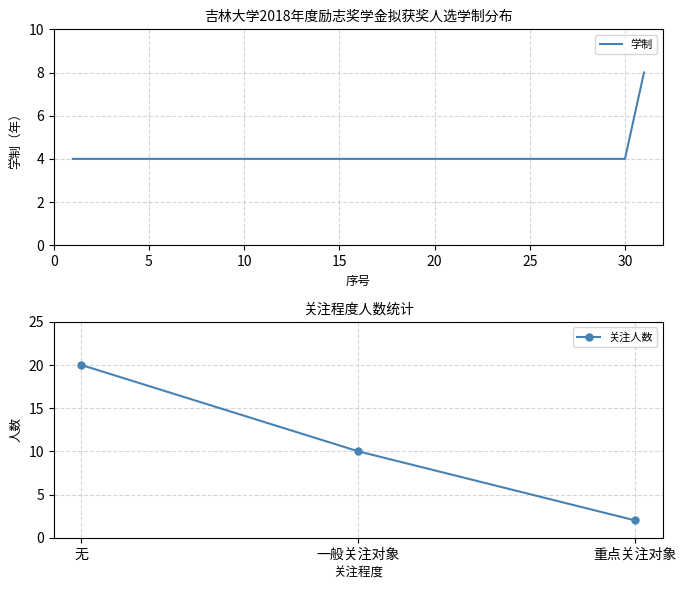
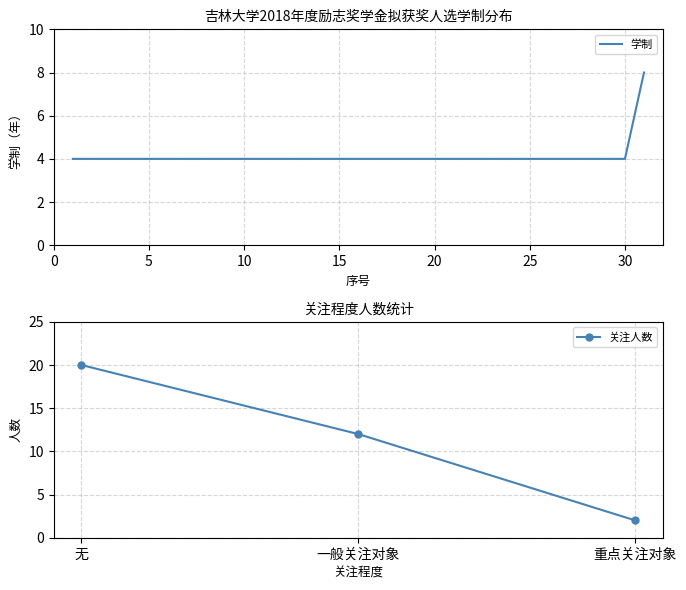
关注程度人数统计, 一般关注对象: 10 -> 12
